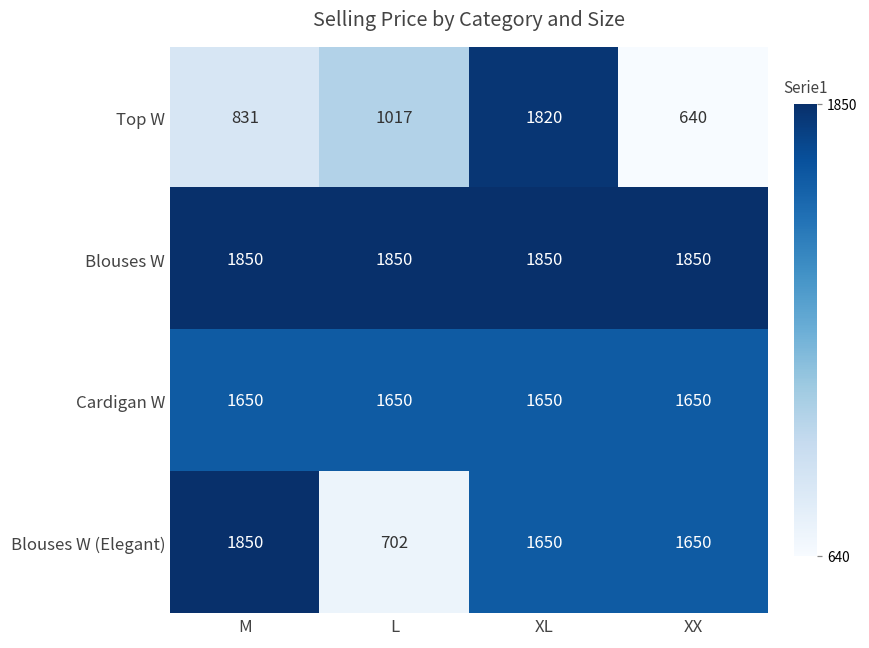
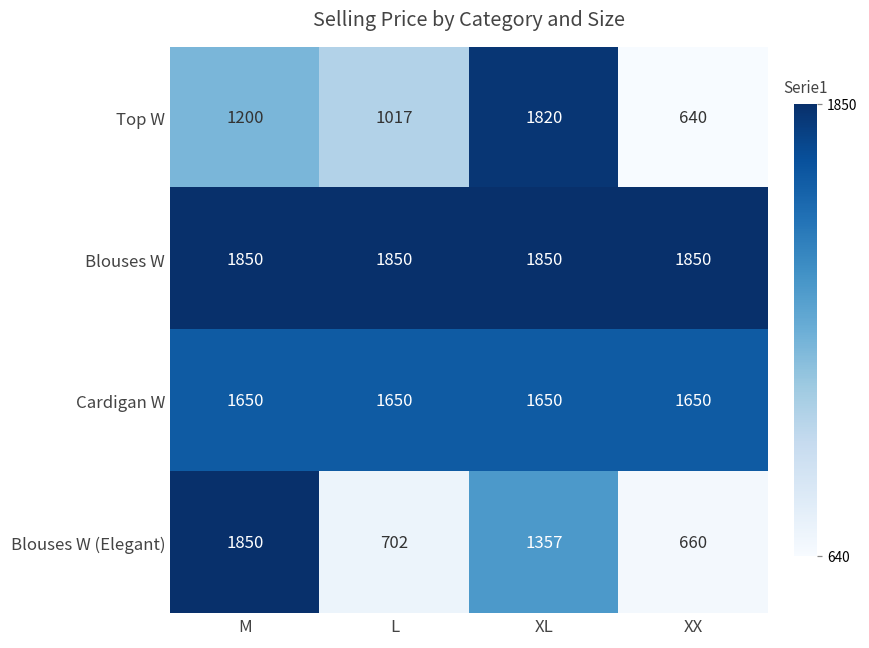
Top W, M: 831 -> 1200
Blouses W (Elegant), XL: 1650 -> 1357
Blouses W (Elegant), XX: 1650 -> 660
